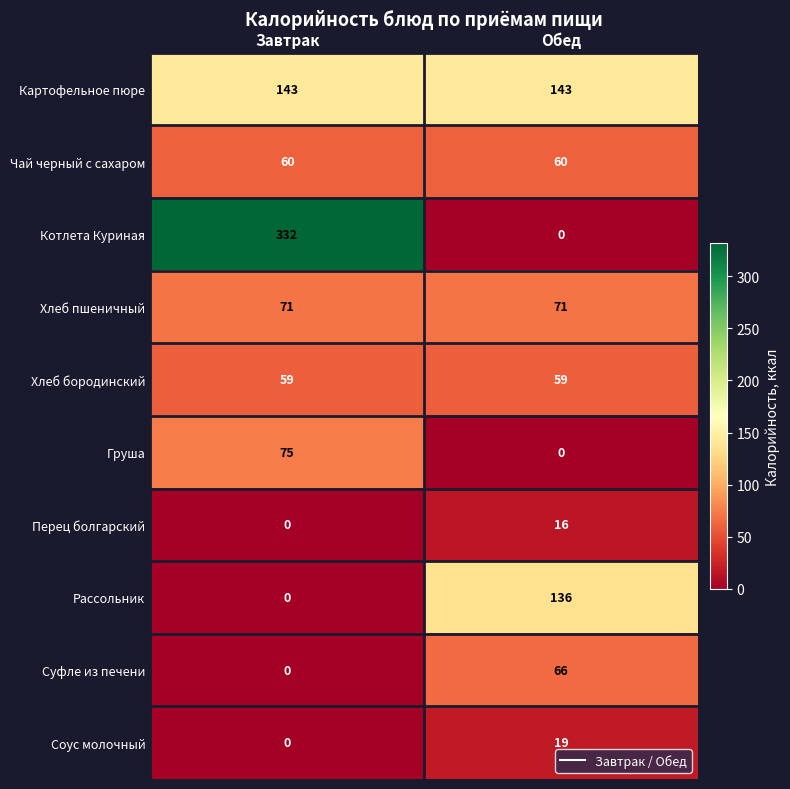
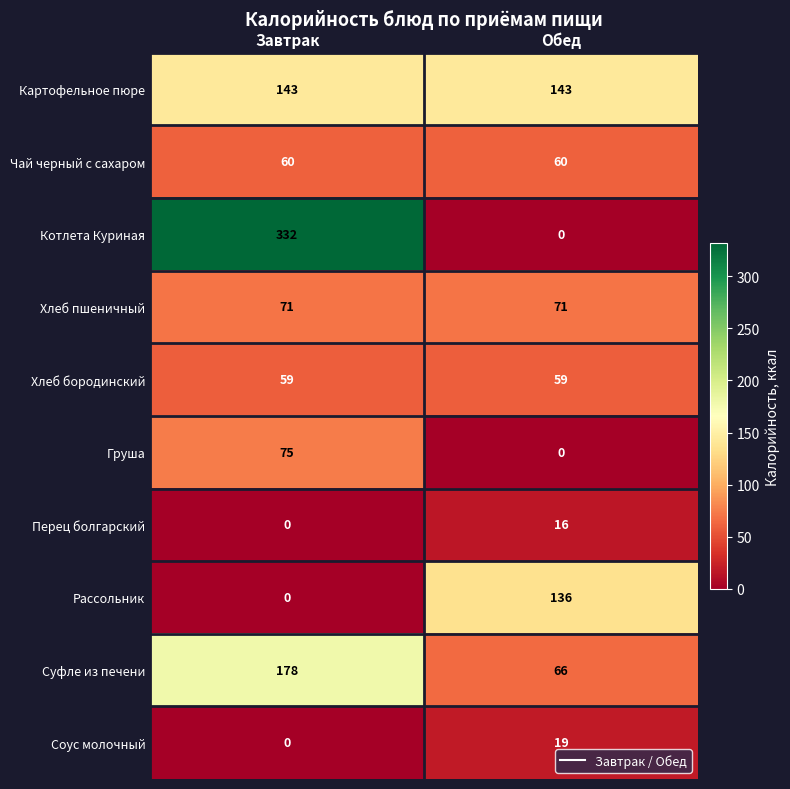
Суфле из печени, Завтрак: 0 -> 178
